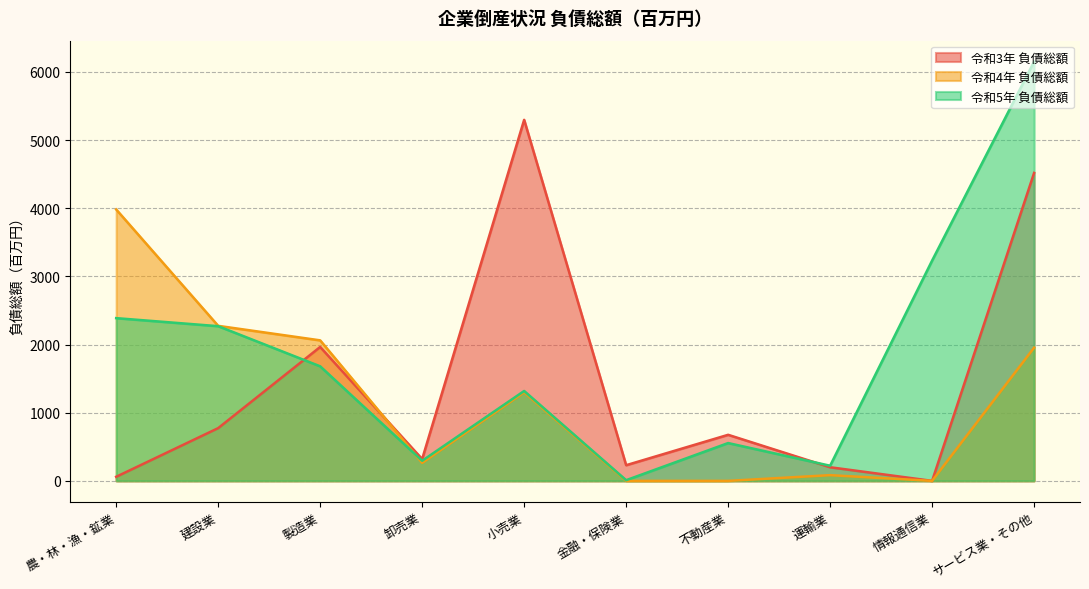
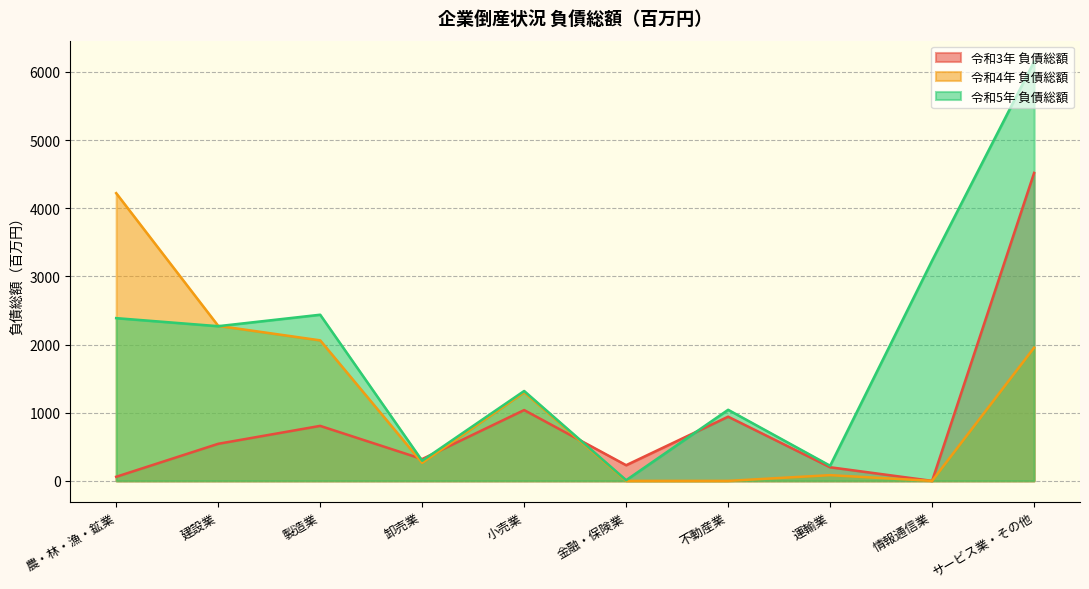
令和4年 負債総額, 農・林・漁・鉱業: 4000 -> 4200
令和3年 負債総額, 建設業: 800 -> 500
令和3年 負債総額, 製造業: 2000 -> 800
令和5年 負債総額, 製造業: 1700 -> 2400
令和3年 負債総額, 小売業: 5300 -> 1000
令和3年 負債総額, 不動産業: 700 -> 900
令和5年 負債総額, 不動産業: 600 -> 1000
